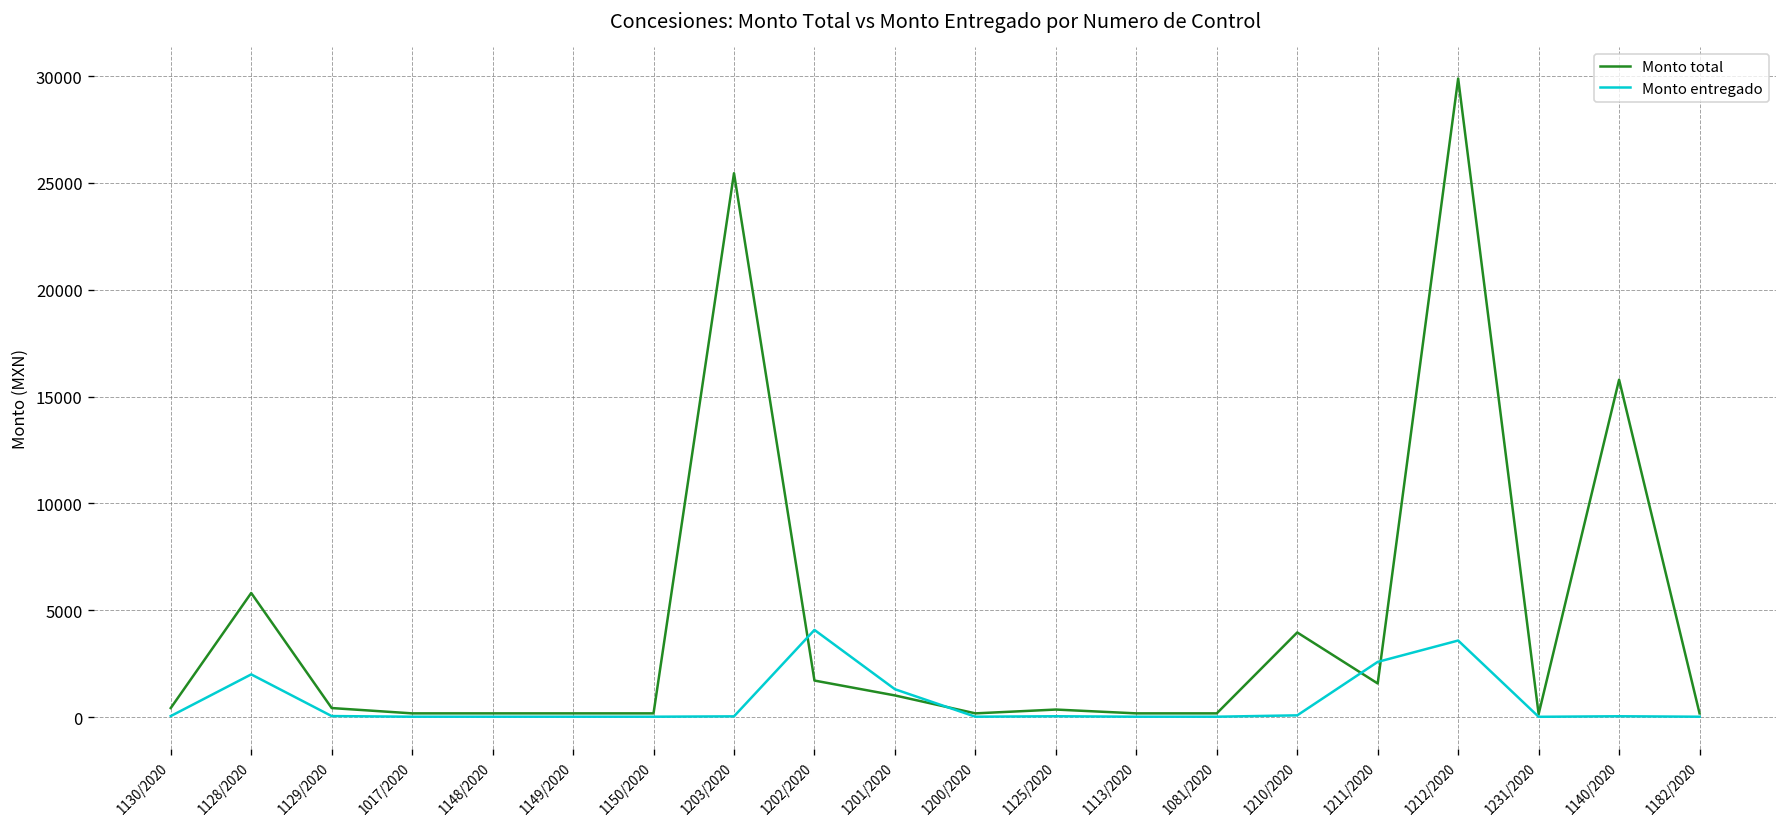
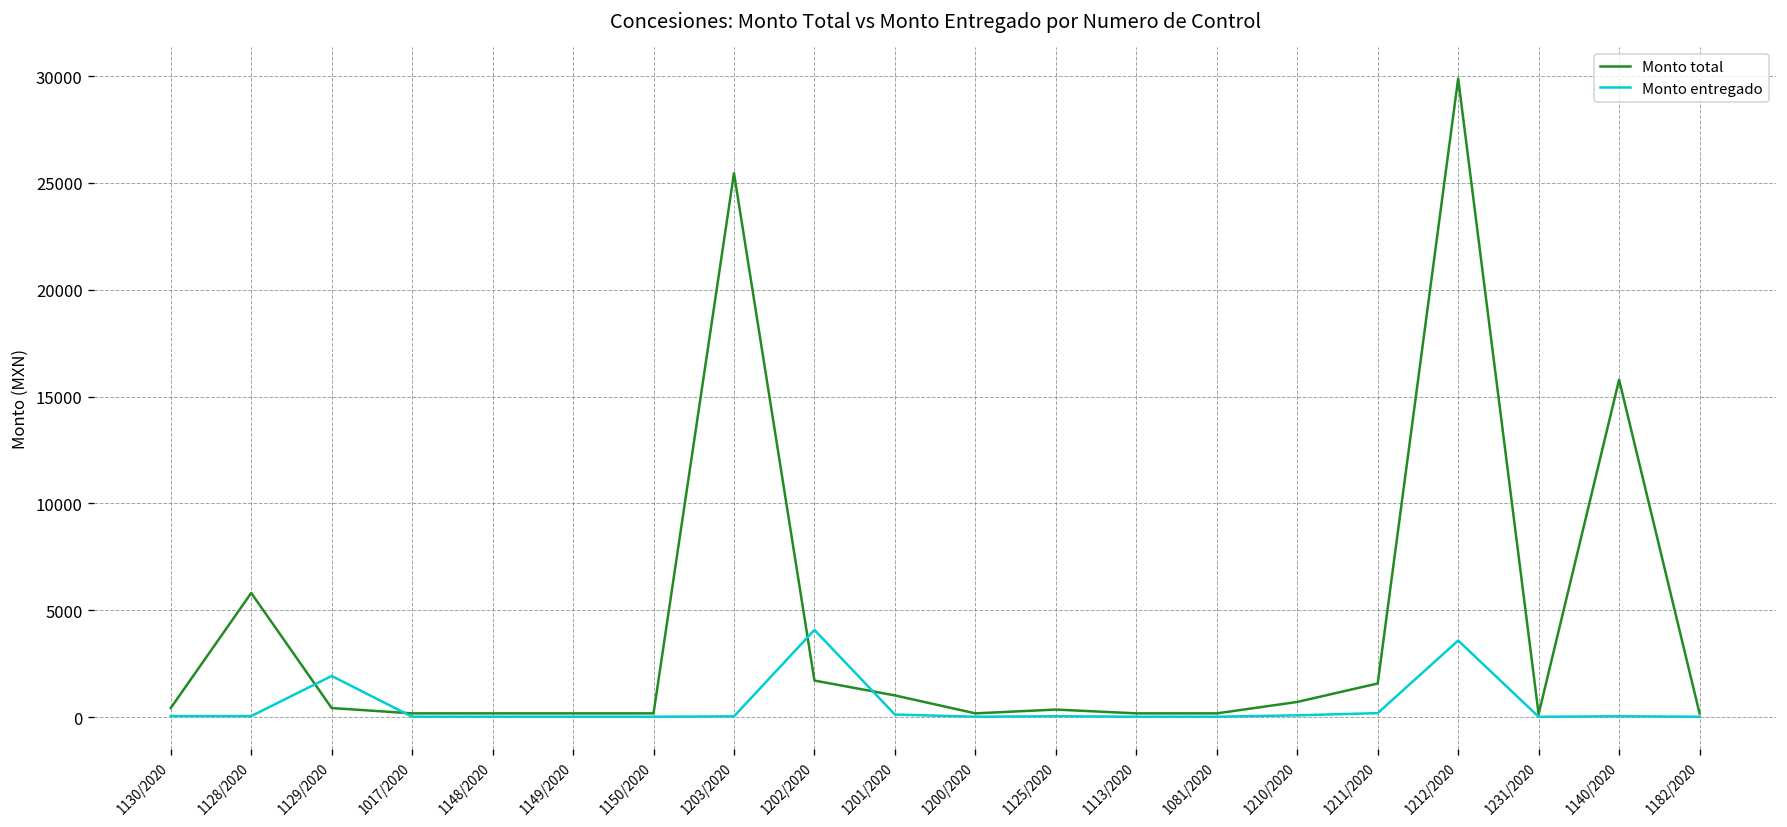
Monto entregado, 1128/2020: 2000 -> 100
Monto entregado, 1129/2020: 100 -> 1900
Monto entregado, 1201/2020: 1300 -> 100
Monto total, 1210/2020: 4000 -> 700
Monto entregado, 1211/2020: 2600 -> 200
